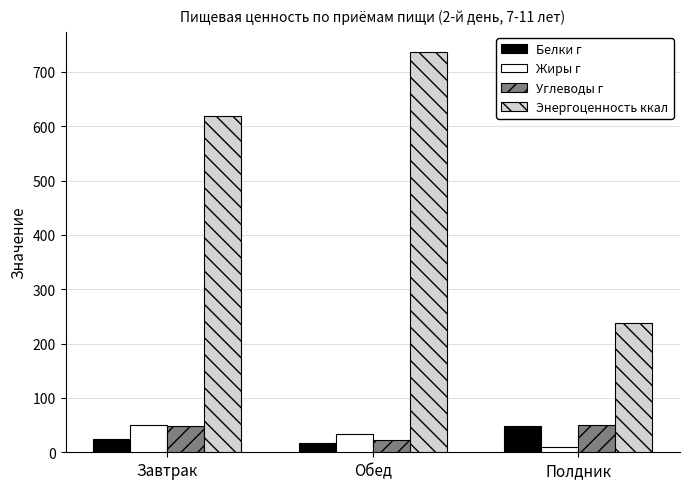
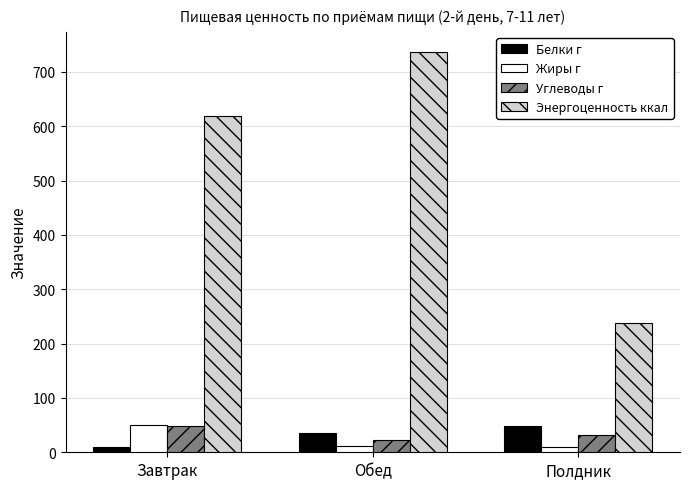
Белки г, Завтрак: 20 -> 10
Белки г, Обед: 20 -> 30
Жиры г, Обед: 30 -> 10
Углеводы г, Полдник: 50 -> 30
